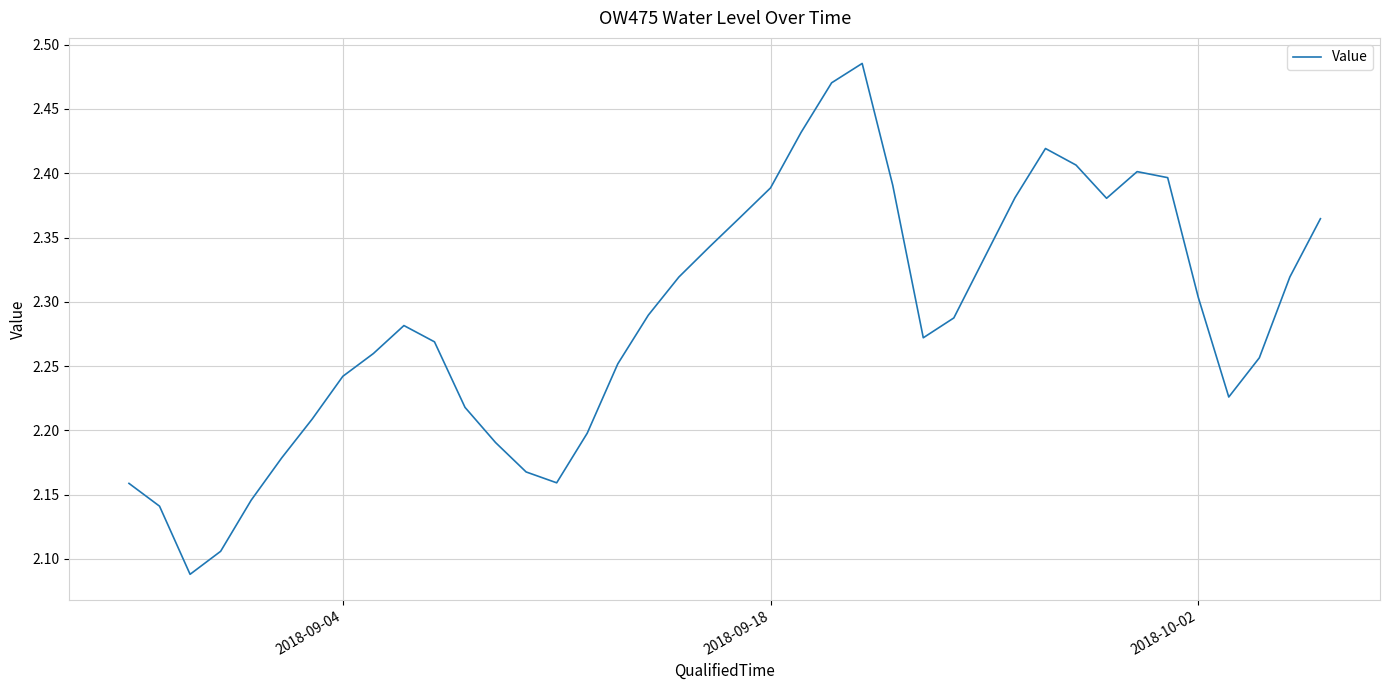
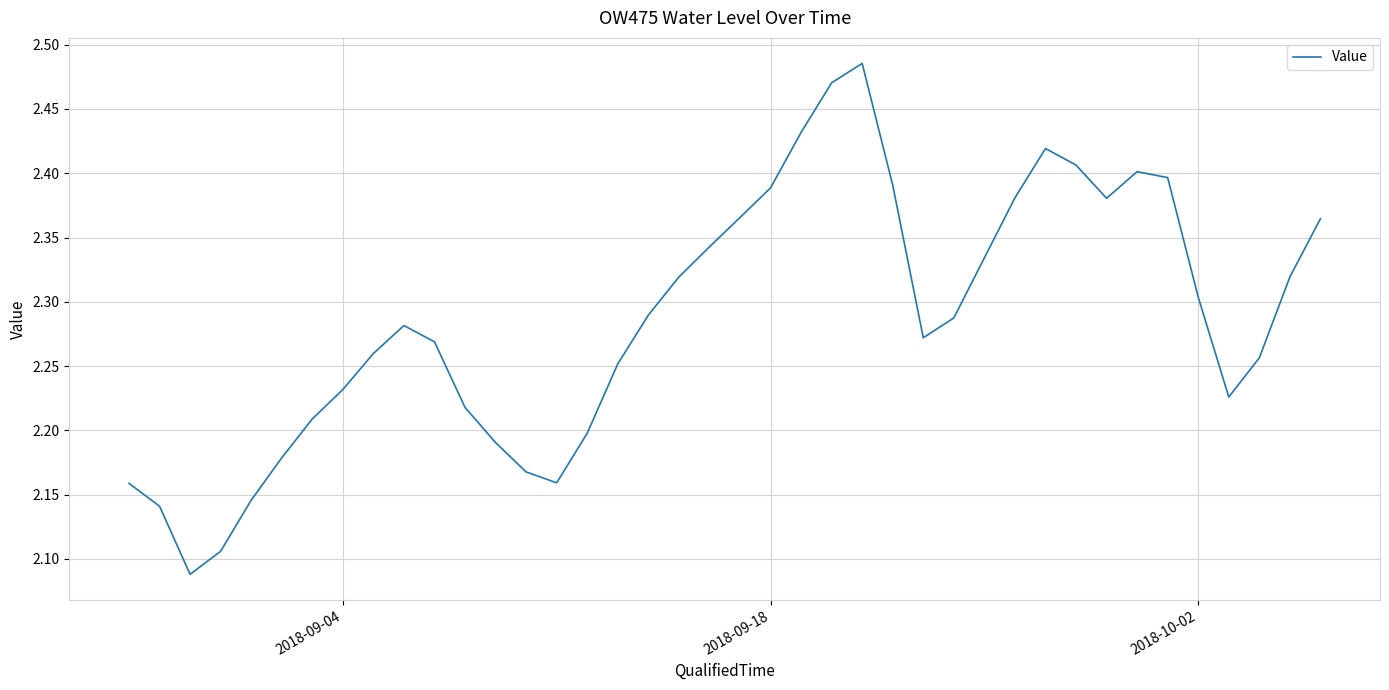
2018-09-04: 2.242 -> 2.232
